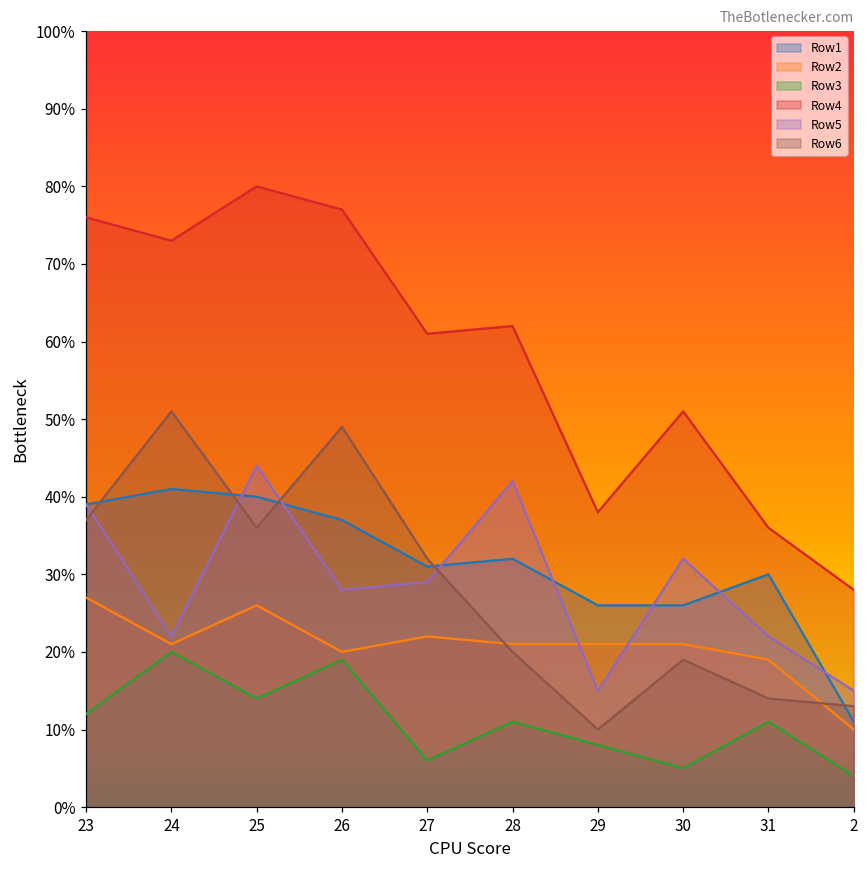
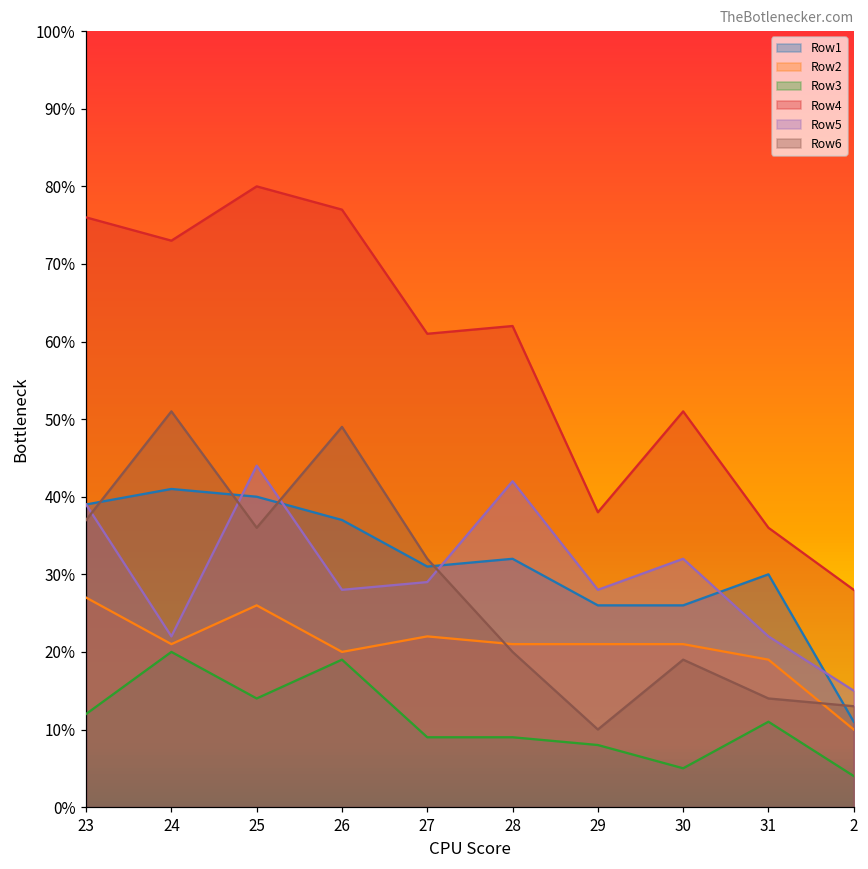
Row3, 27: 6% -> 9%
Row3, 28: 11% -> 9%
Row5, 29: 15% -> 28%
